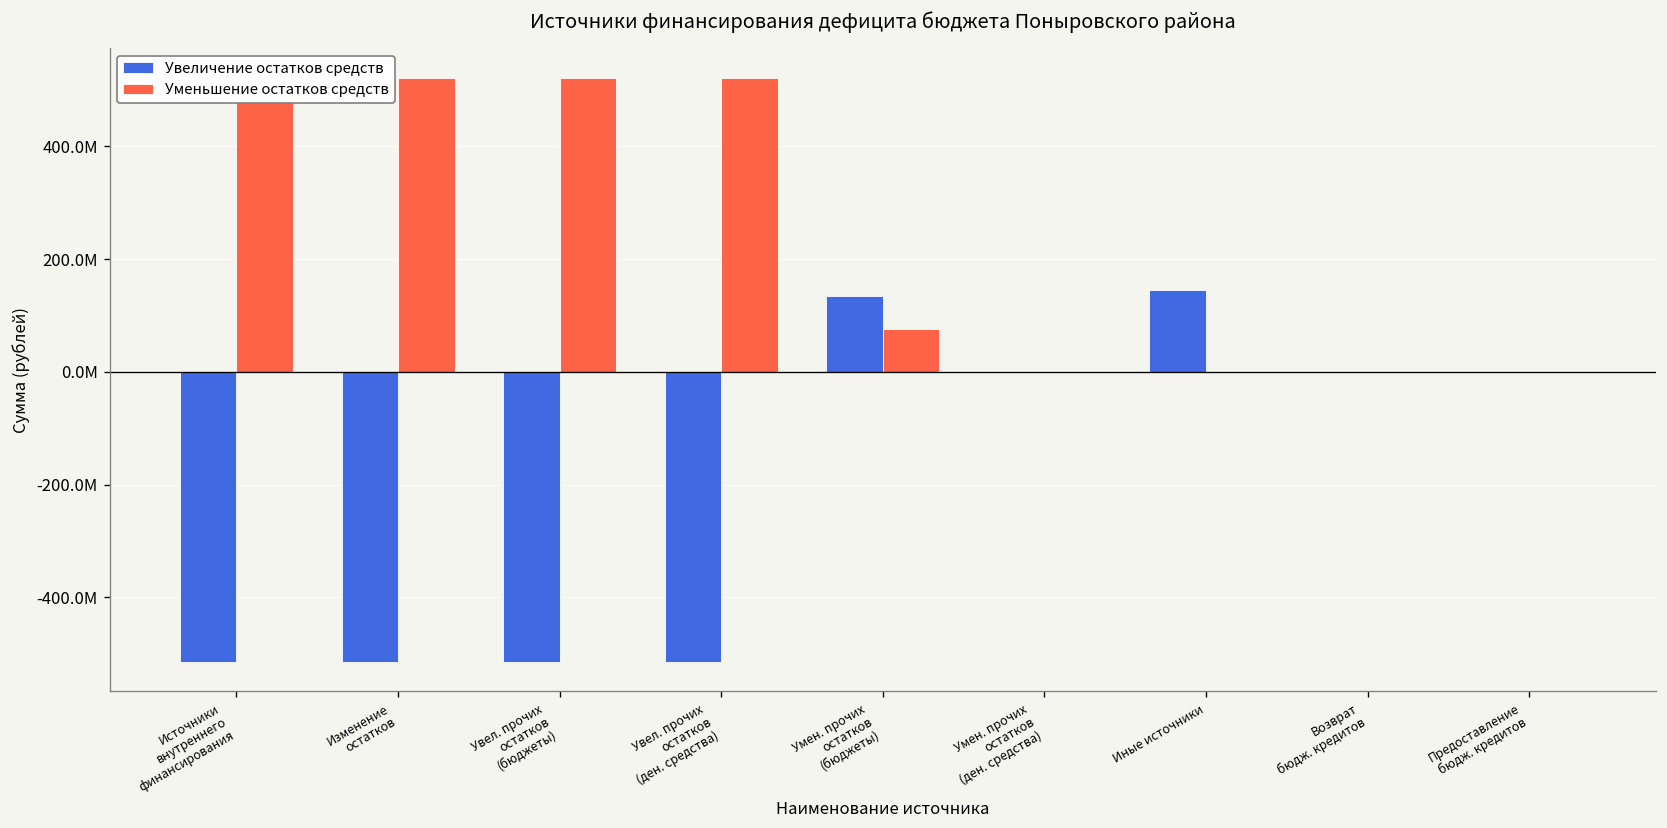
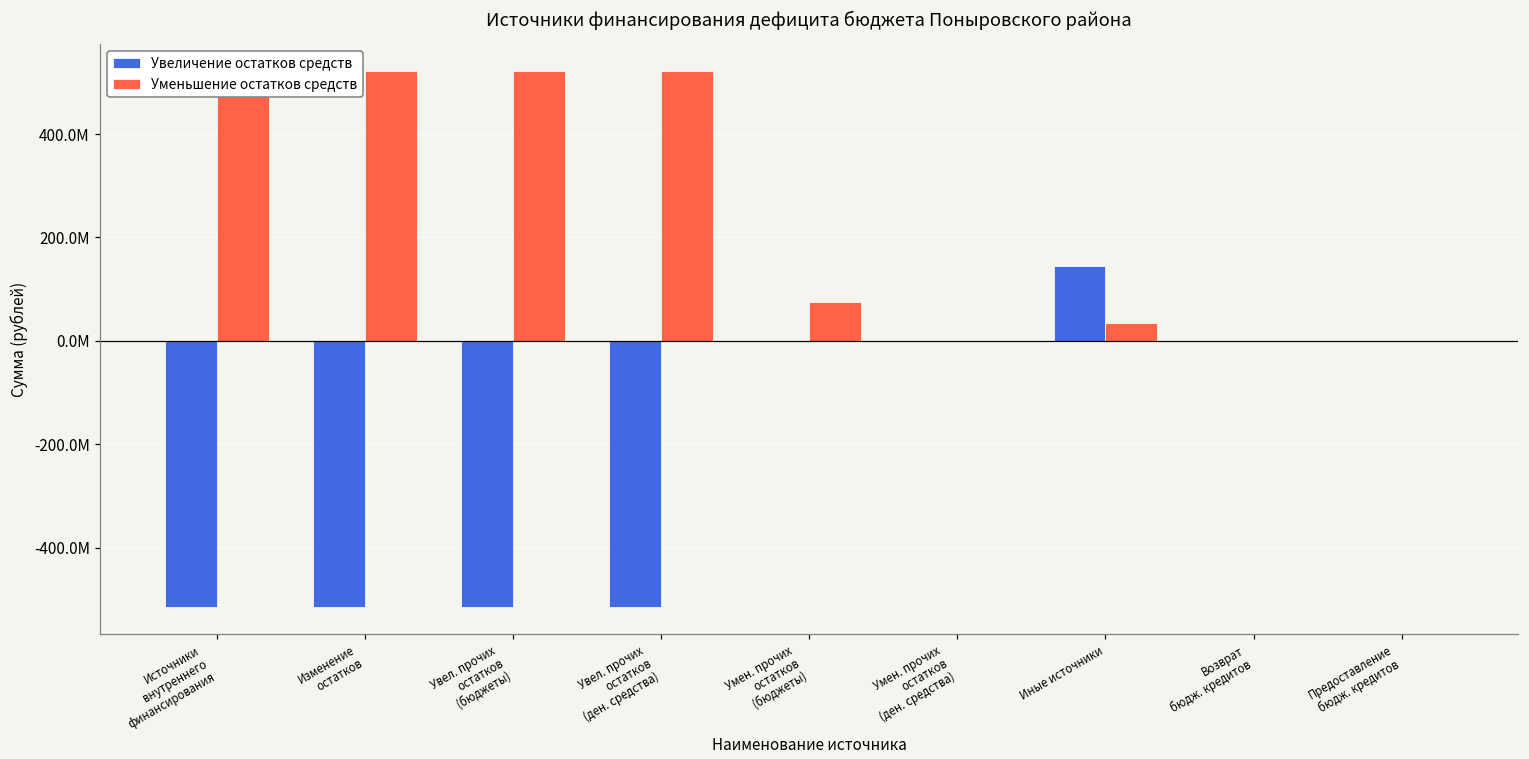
Увеличение остатков средств, Умен. прочих остатков (бюджеты): 130000000 -> 0
Уменьшение остатков средств, Иные источники: 0 -> 40000000
